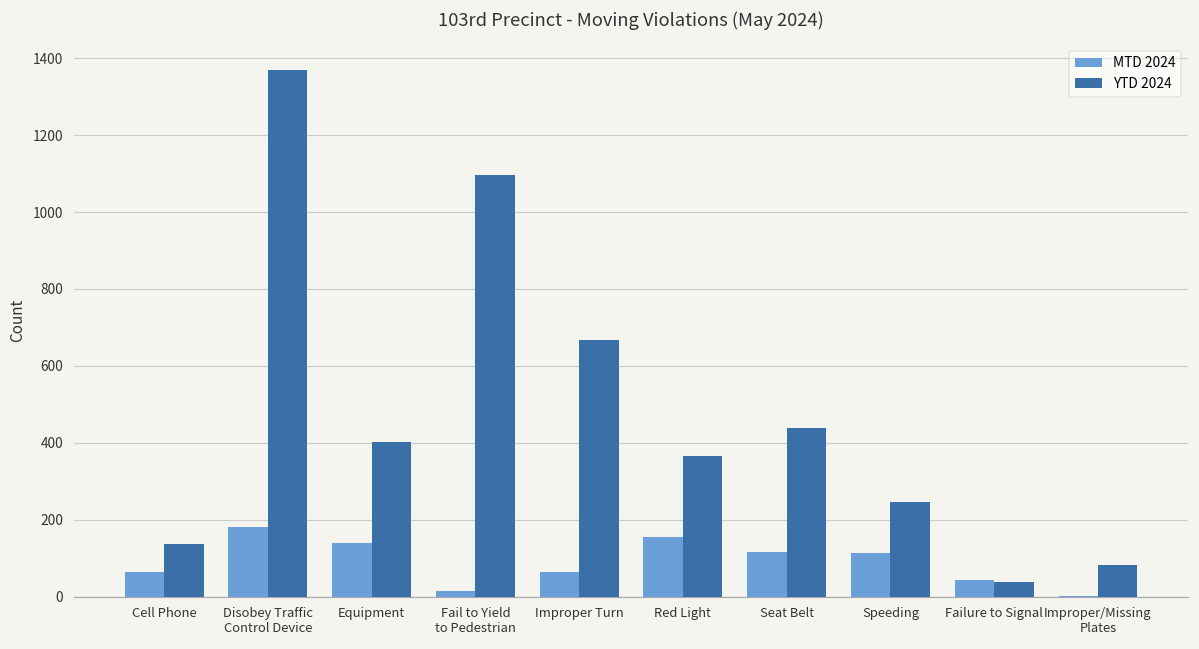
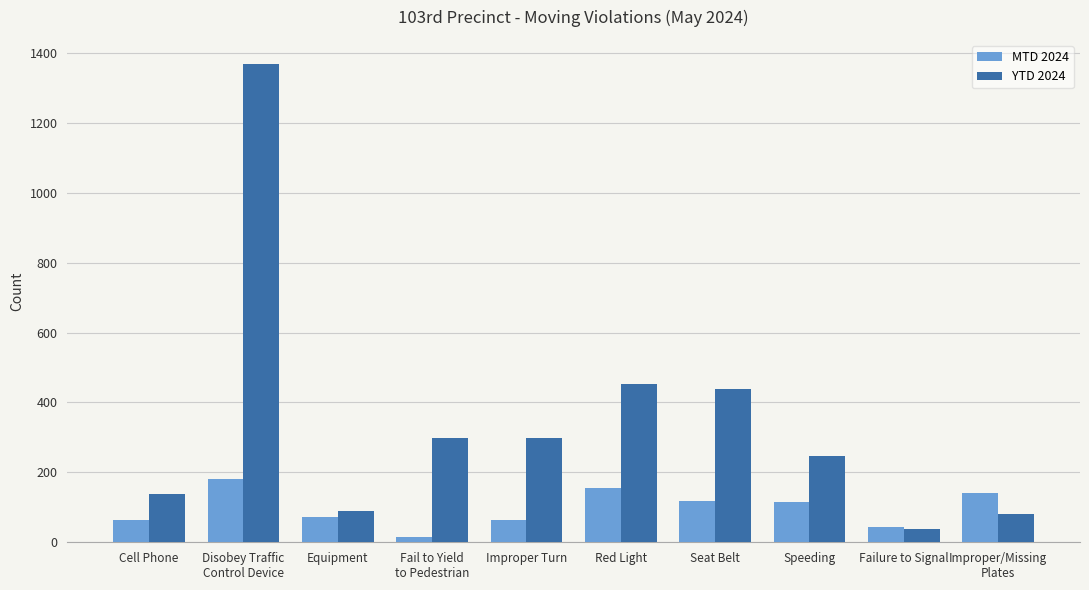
MTD 2024, Equipment: 140 -> 70
YTD 2024, Equipment: 400 -> 90
YTD 2024, Fail to Yield to Pedestrian: 1100 -> 300
YTD 2024, Improper Turn: 670 -> 300
YTD 2024, Red Light: 370 -> 450
MTD 2024, Improper/Missing Plates: 0 -> 140
